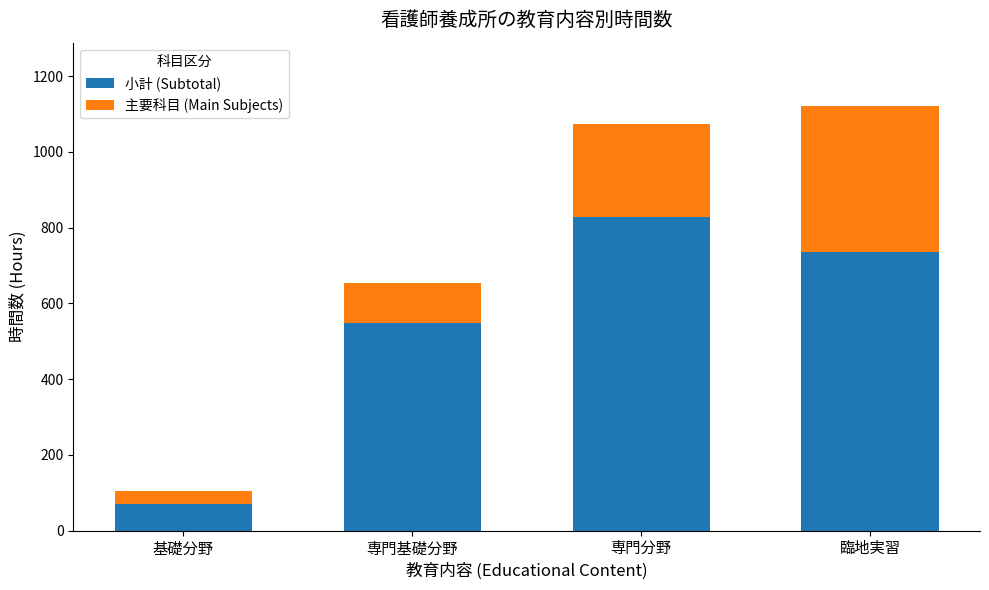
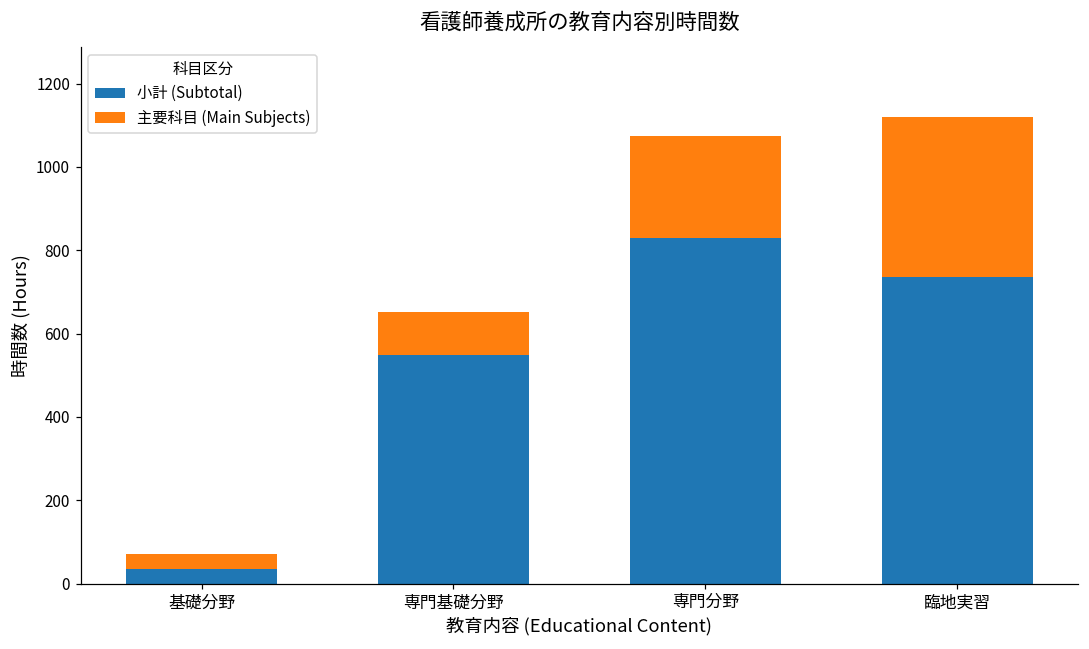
小計 (Subtotal), 基礎分野: 70 -> 40
